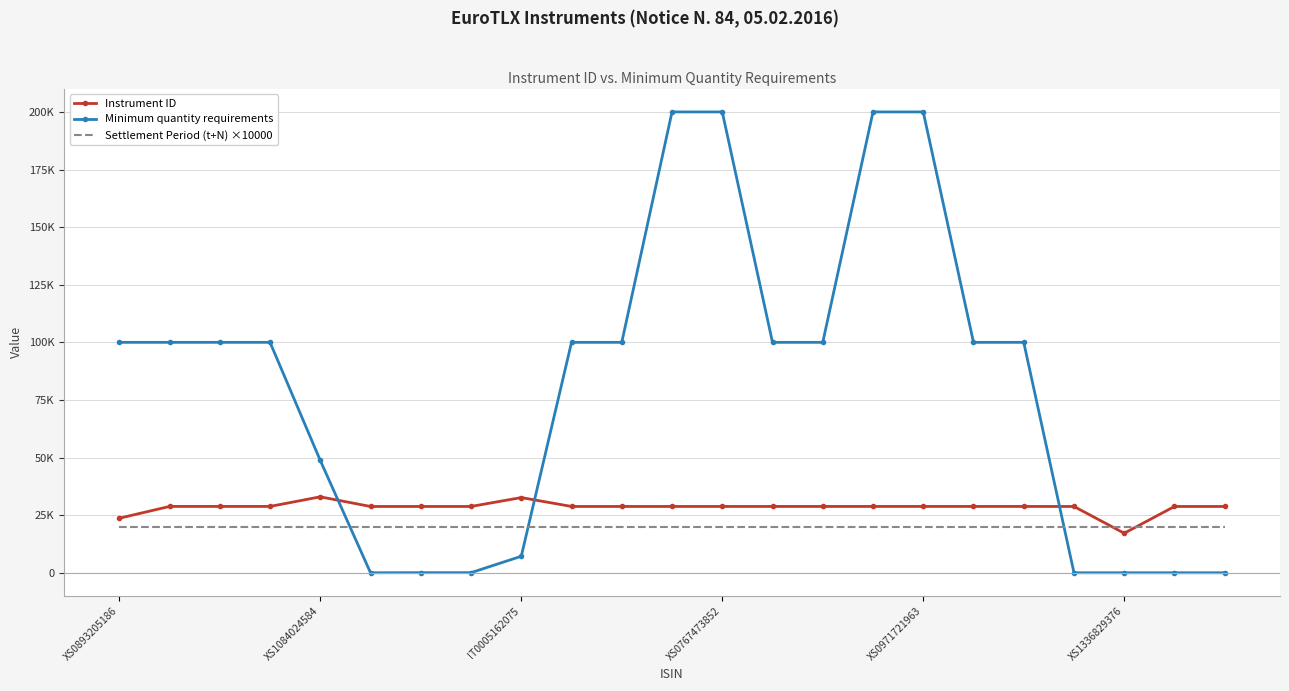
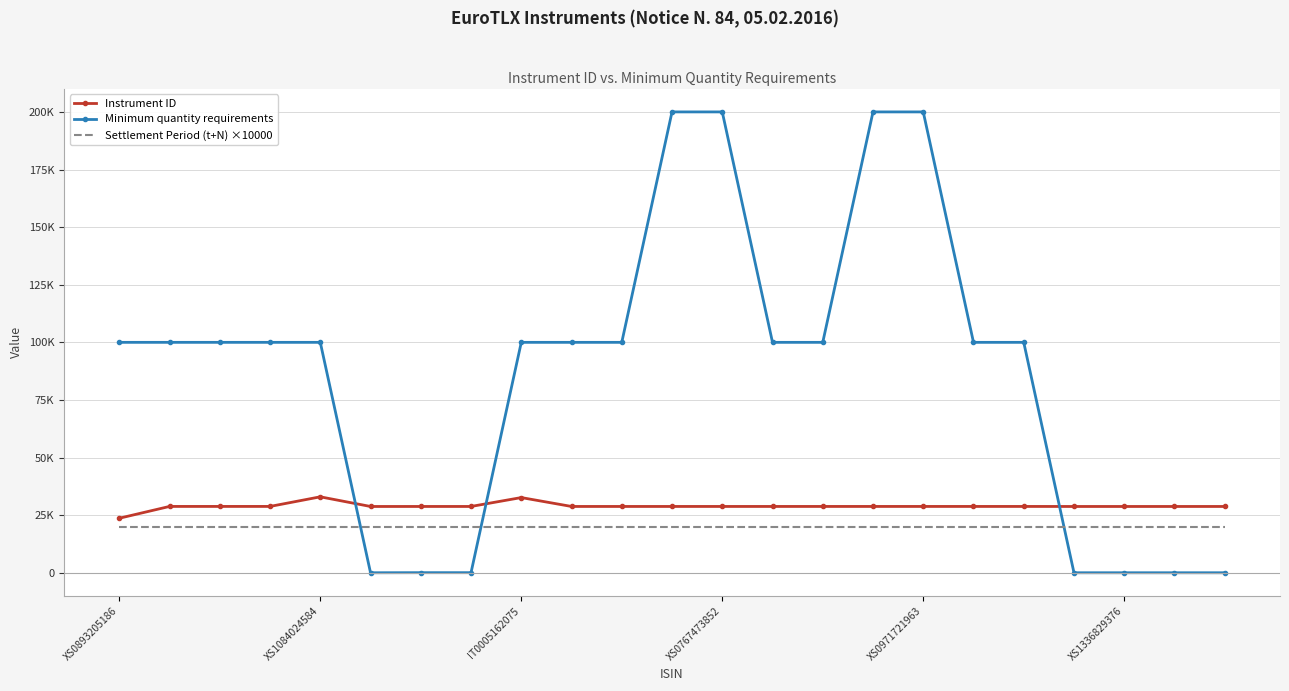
Minimum quantity requirements, XS1084024584: 49000 -> 100000
Minimum quantity requirements, IT0005162075: 7000 -> 100000
Instrument ID, XS1336829376: 17000 -> 29000
